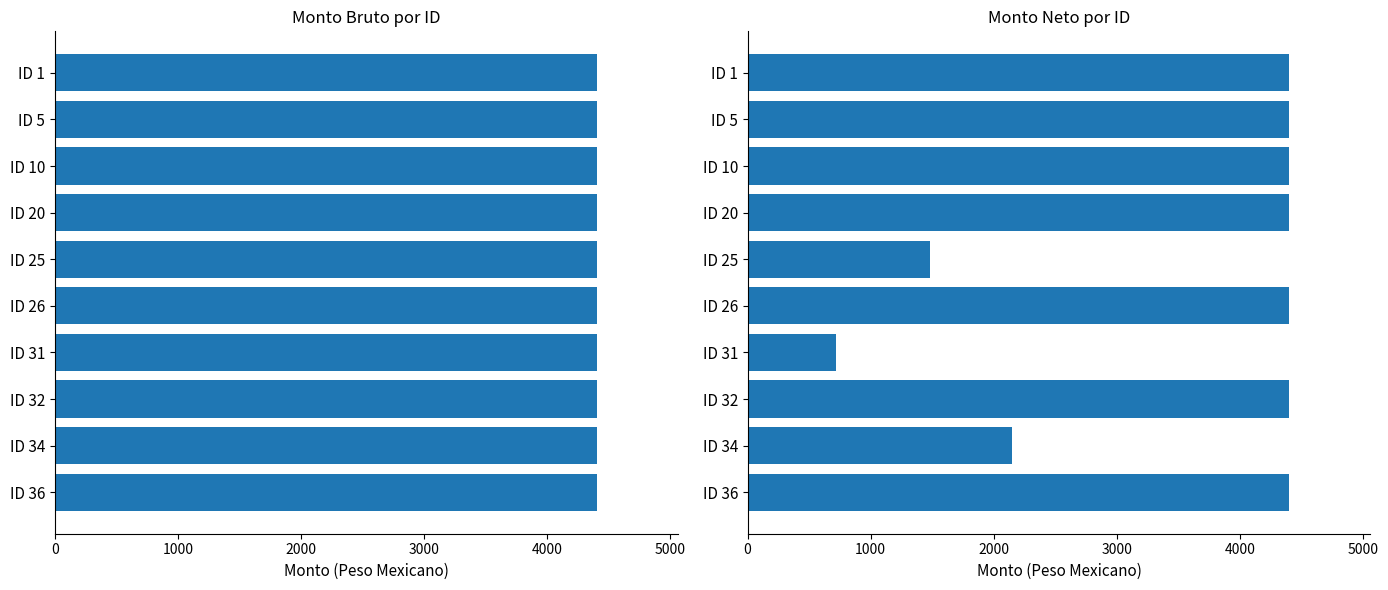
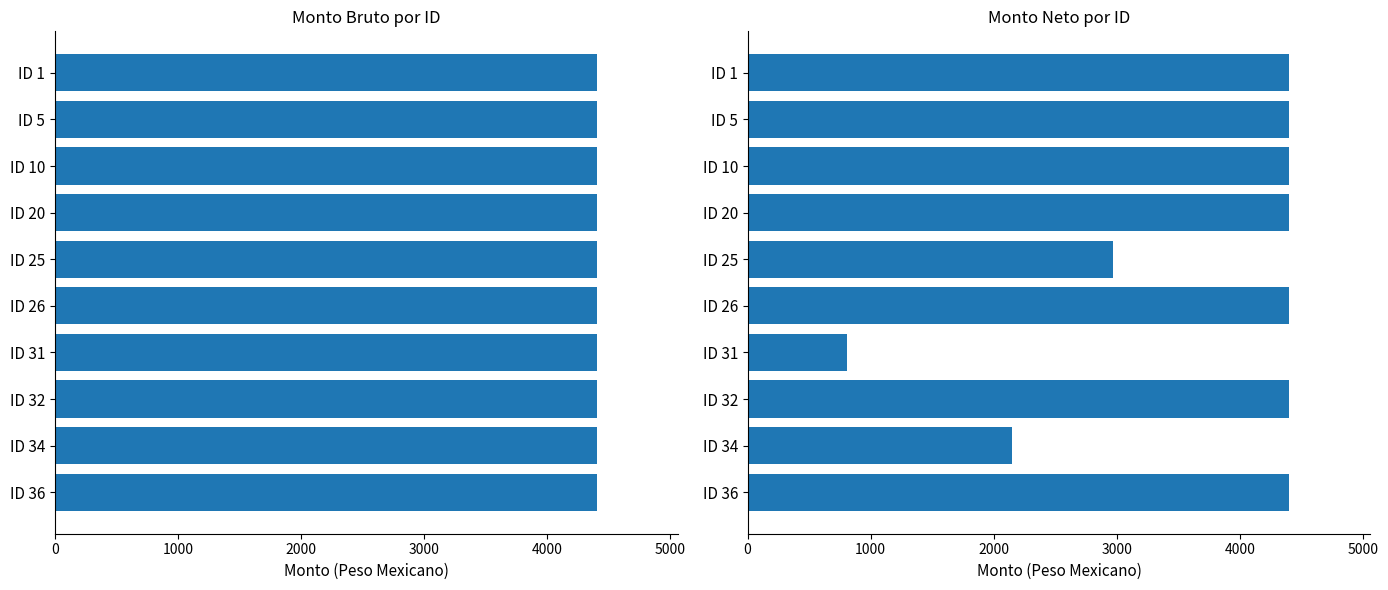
Monto Neto por ID, ID 25: 1480 -> 2970
Monto Neto por ID, ID 31: 720 -> 810
